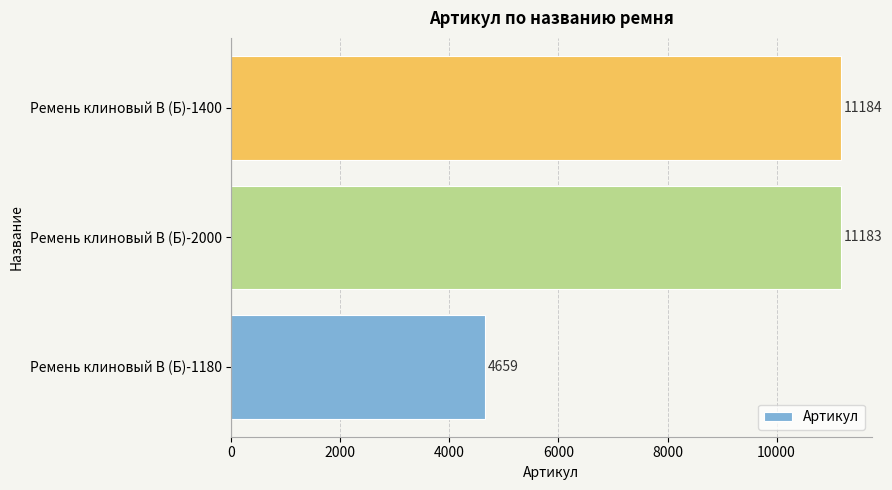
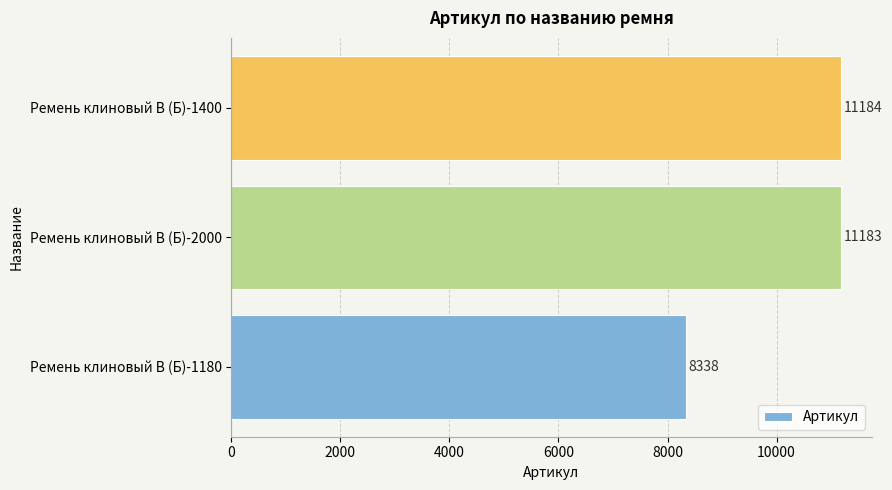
Ремень клиновый В (Б)-1180: 4659 -> 8338
